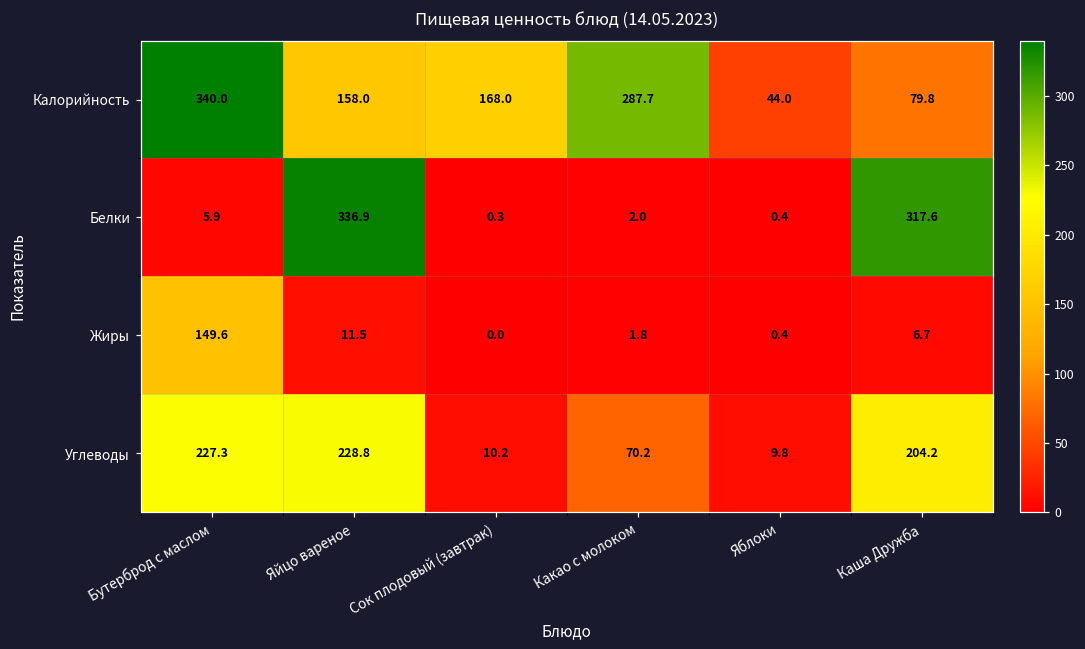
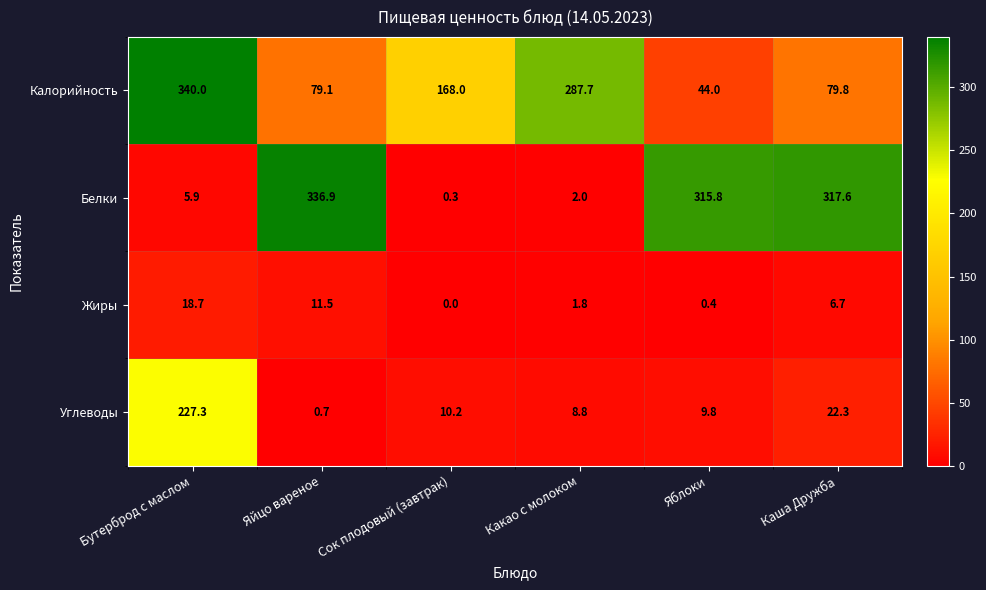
Калорийность, Яйцо вареное: 158.0 -> 79.1
Белки, Яблоки: 0.4 -> 315.8
Жиры, Бутерброд с маслом: 149.6 -> 18.7
Углеводы, Яйцо вареное: 228.8 -> 0.7
Углеводы, Какао с молоком: 70.2 -> 8.8
Углеводы, Каша Дружба: 204.2 -> 22.3
